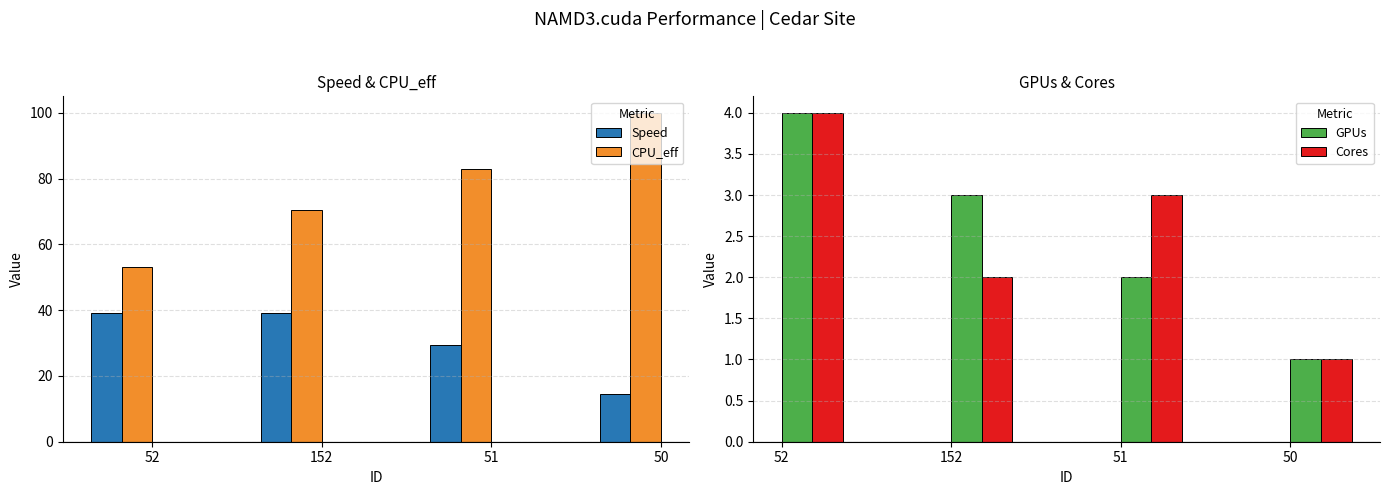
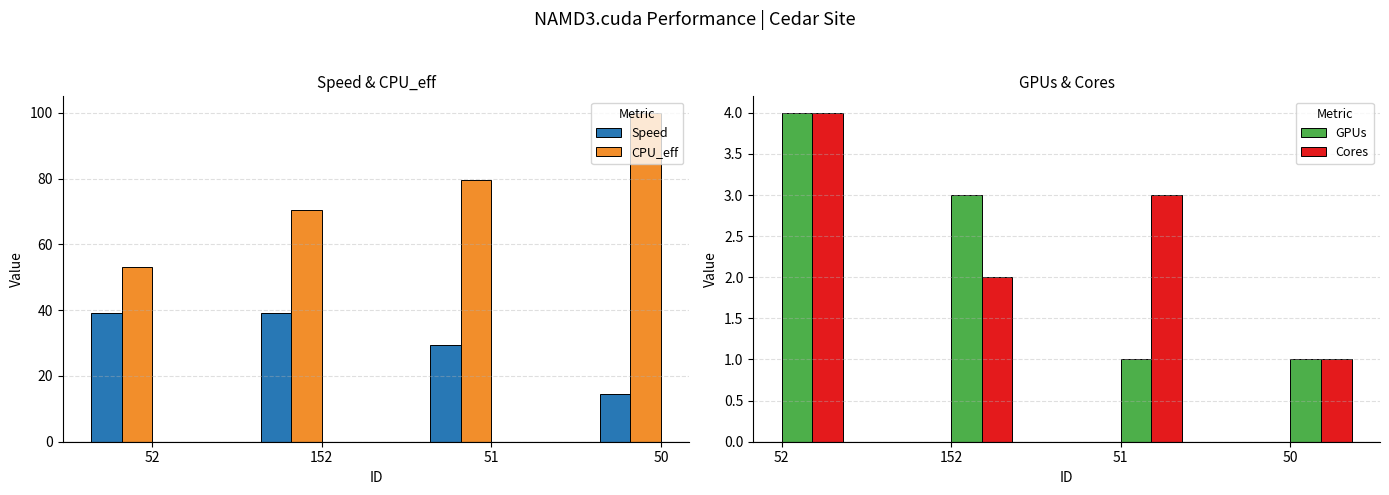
Speed & CPU_eff, CPU_eff, 51: 83 -> 80
GPUs & Cores, GPUs, 51: 2 -> 1
